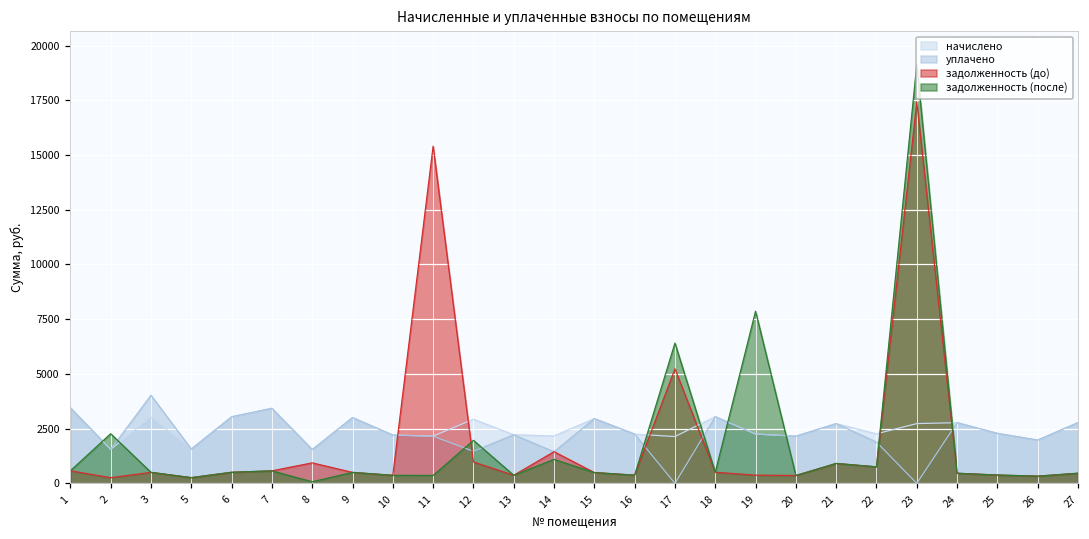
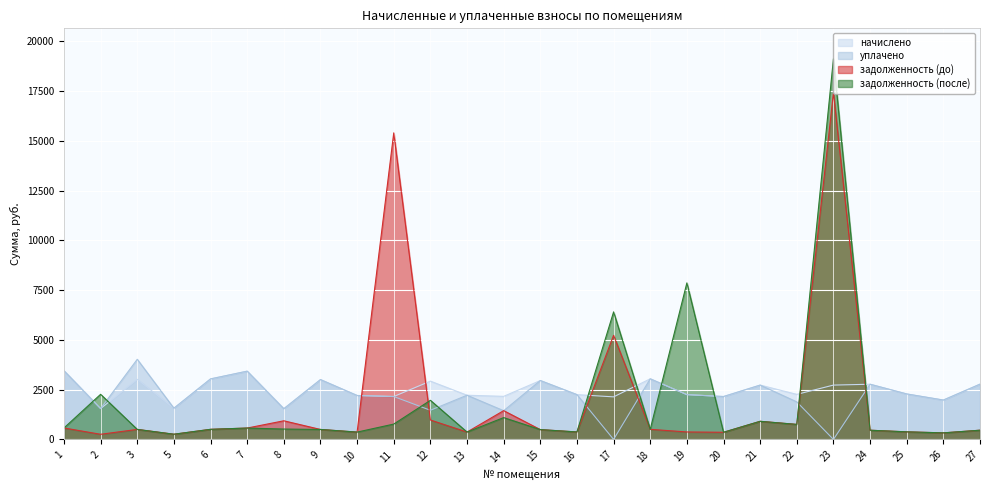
задолженность (после), 8: 100 -> 500
задолженность (после), 11: 400 -> 800
